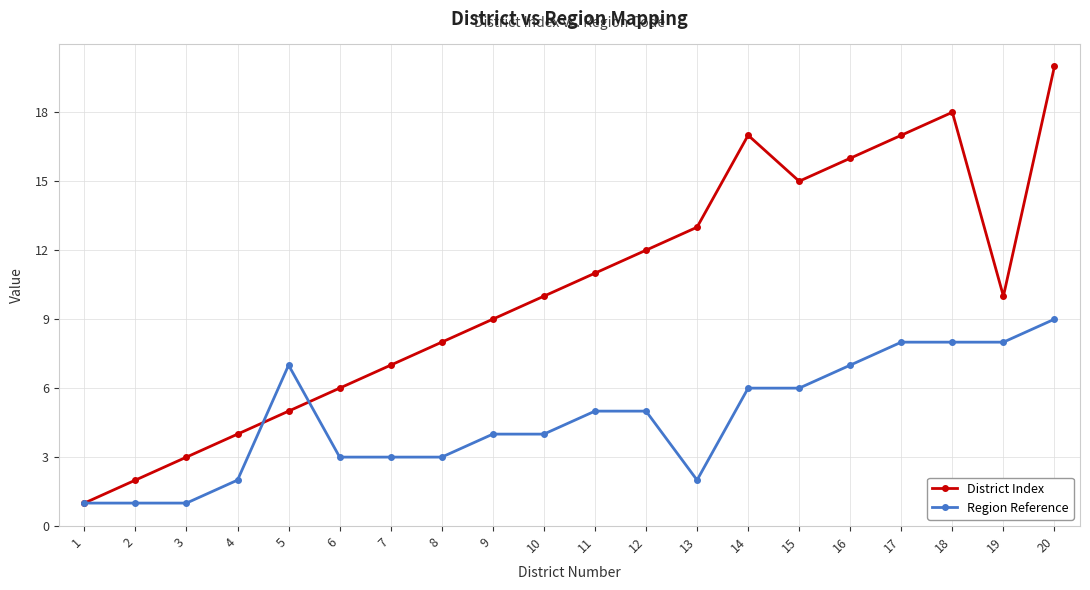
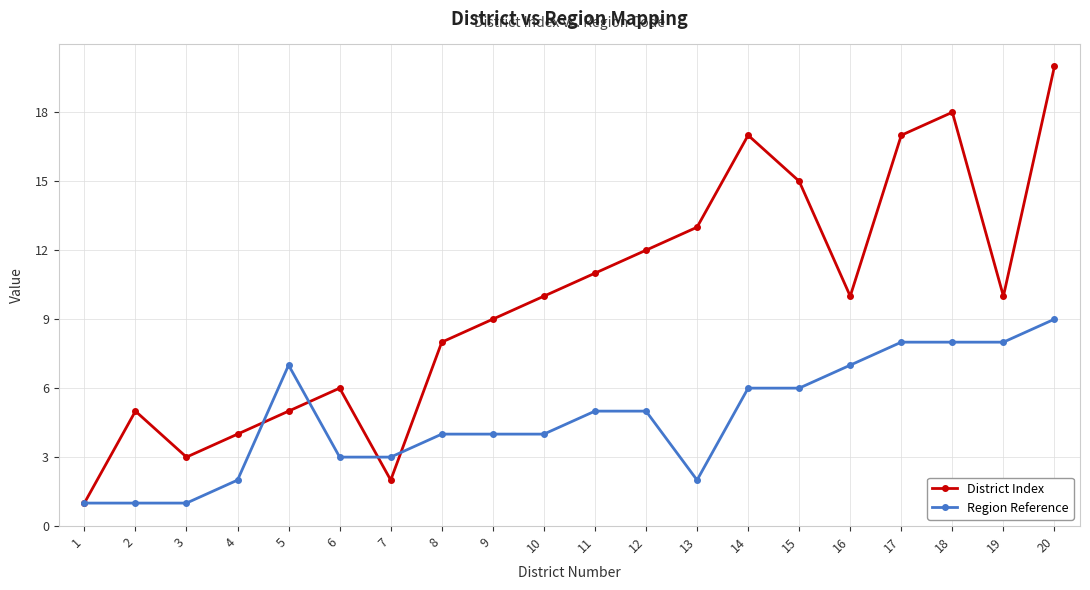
District Index, 2: 2 -> 5
District Index, 7: 7 -> 2
Region Reference, 8: 3 -> 4
District Index, 16: 16 -> 10
